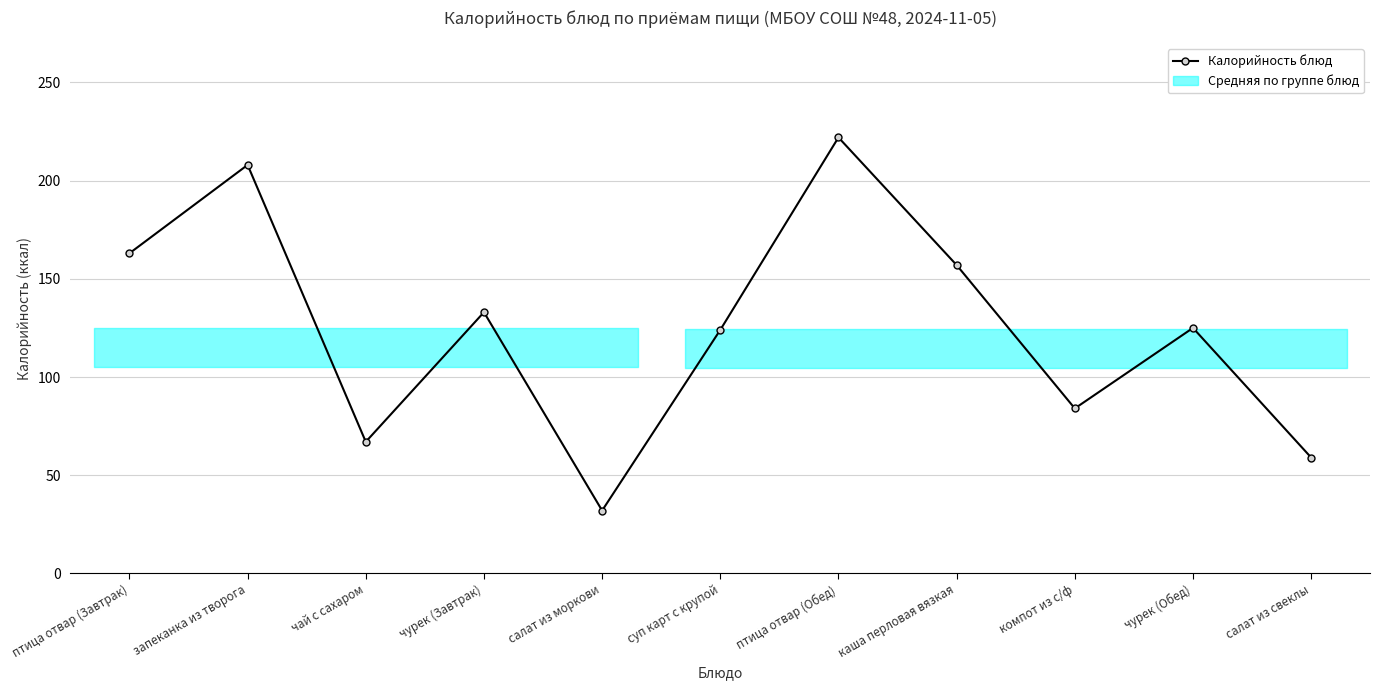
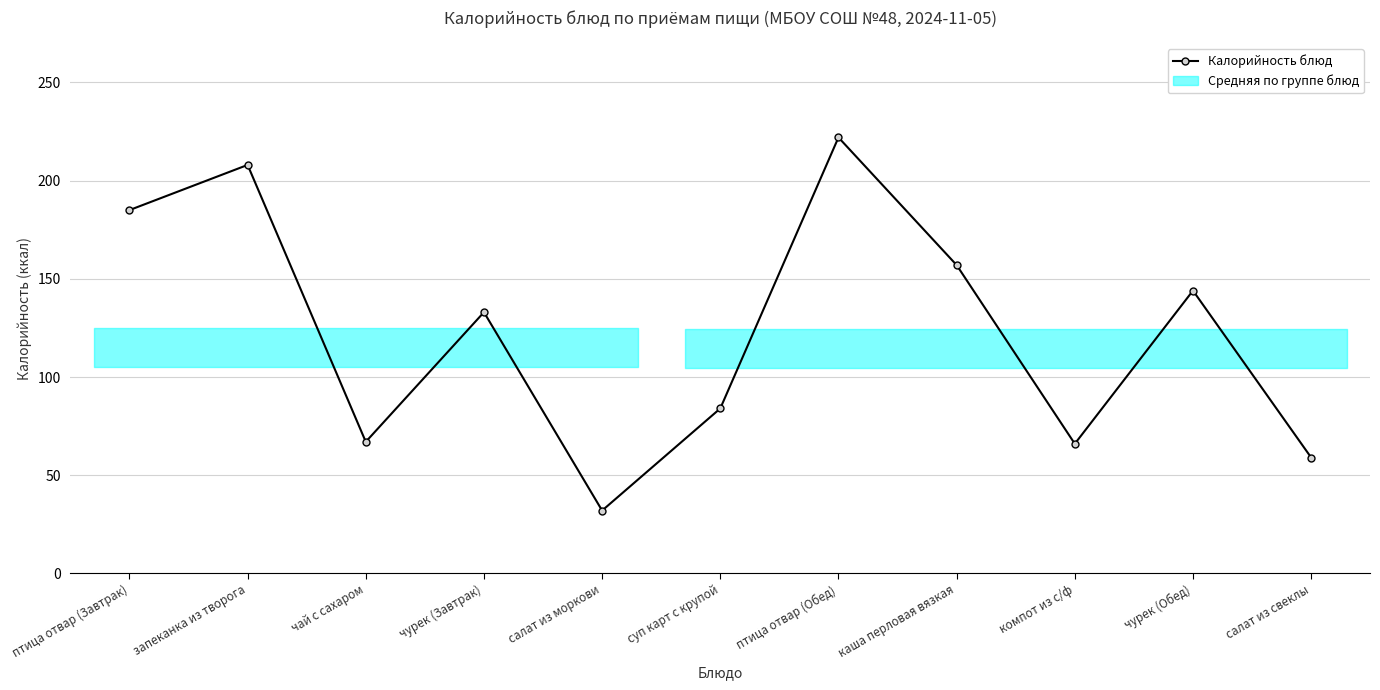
Калорийность блюд, птица отвар (Завтрак): 163 -> 185
Калорийность блюд, суп карт с крупой: 124 -> 84
Калорийность блюд, компот из с/ф: 84 -> 66
Калорийность блюд, чурек (Обед): 125 -> 144
